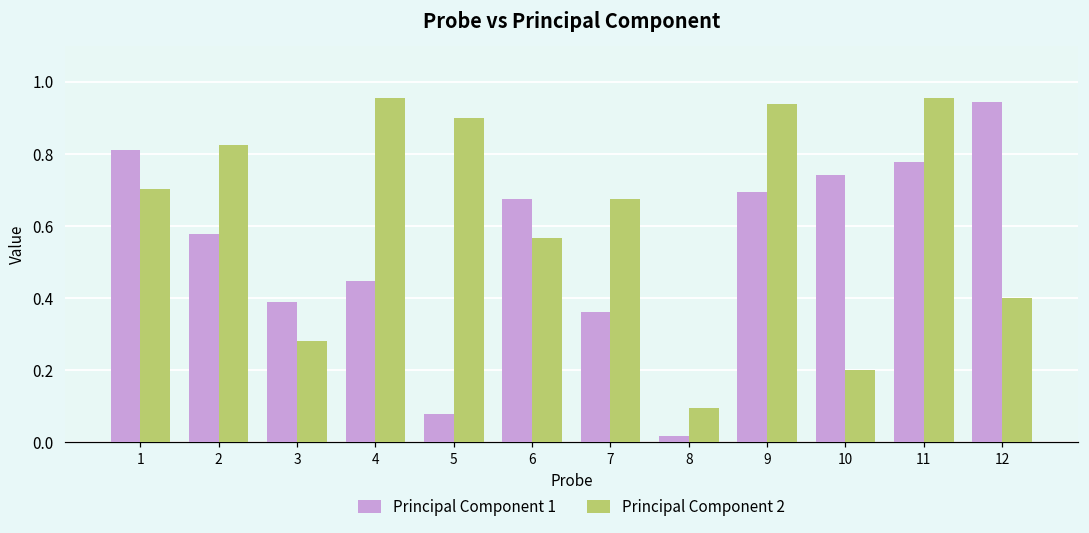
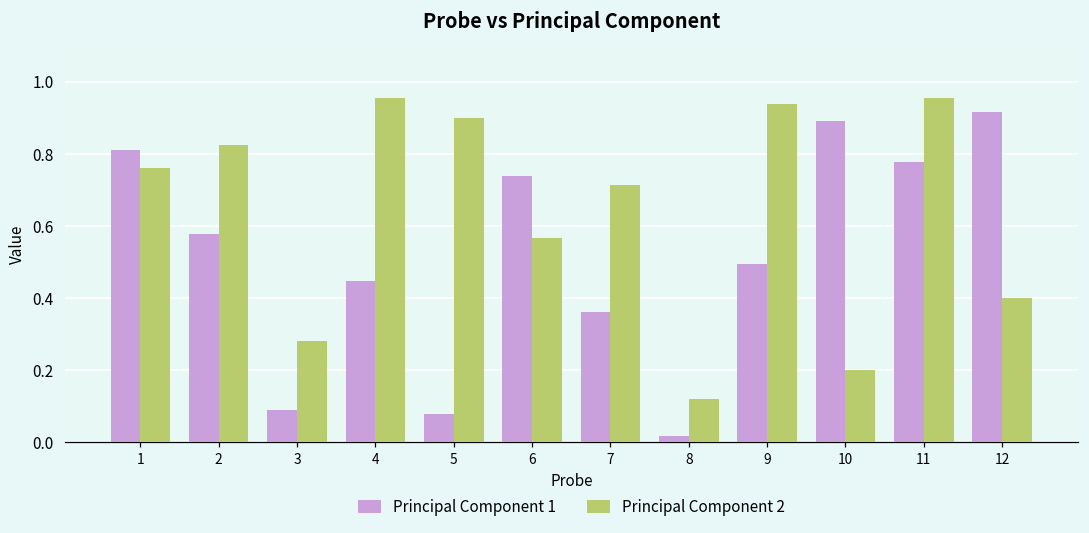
Principal Component 2, 1: 0.70 -> 0.76
Principal Component 1, 3: 0.39 -> 0.09
Principal Component 1, 6: 0.67 -> 0.74
Principal Component 2, 7: 0.68 -> 0.71
Principal Component 2, 8: 0.10 -> 0.12
Principal Component 1, 9: 0.69 -> 0.49
Principal Component 1, 10: 0.74 -> 0.89
Principal Component 1, 12: 0.94 -> 0.92
